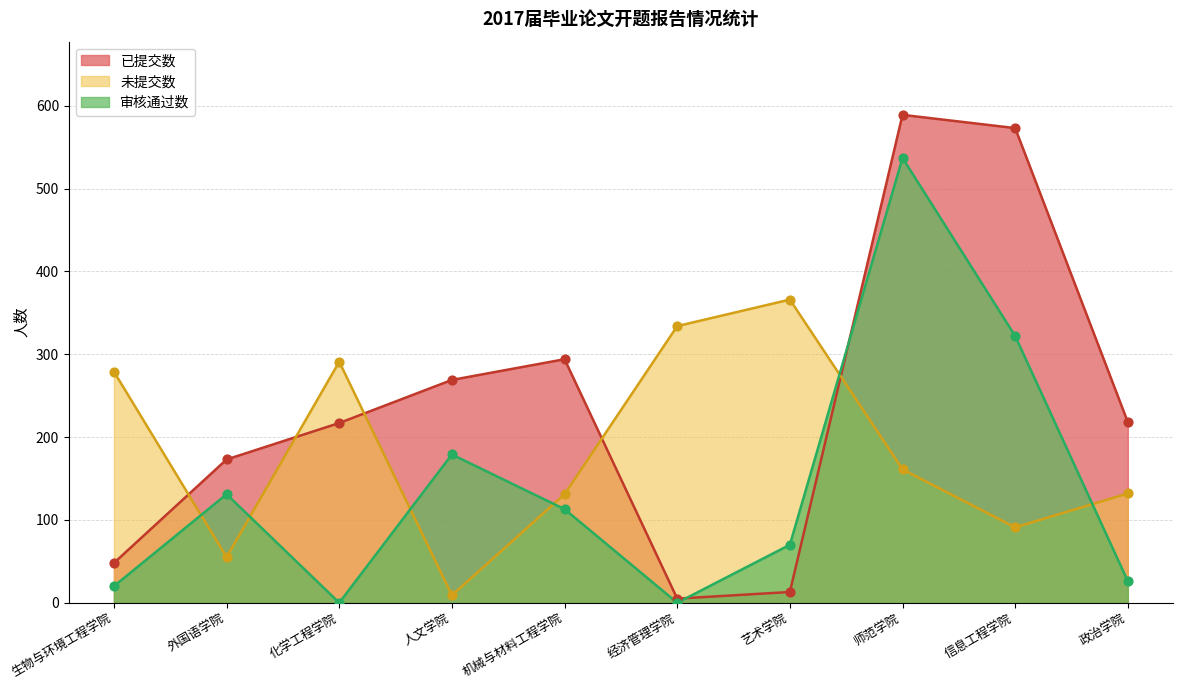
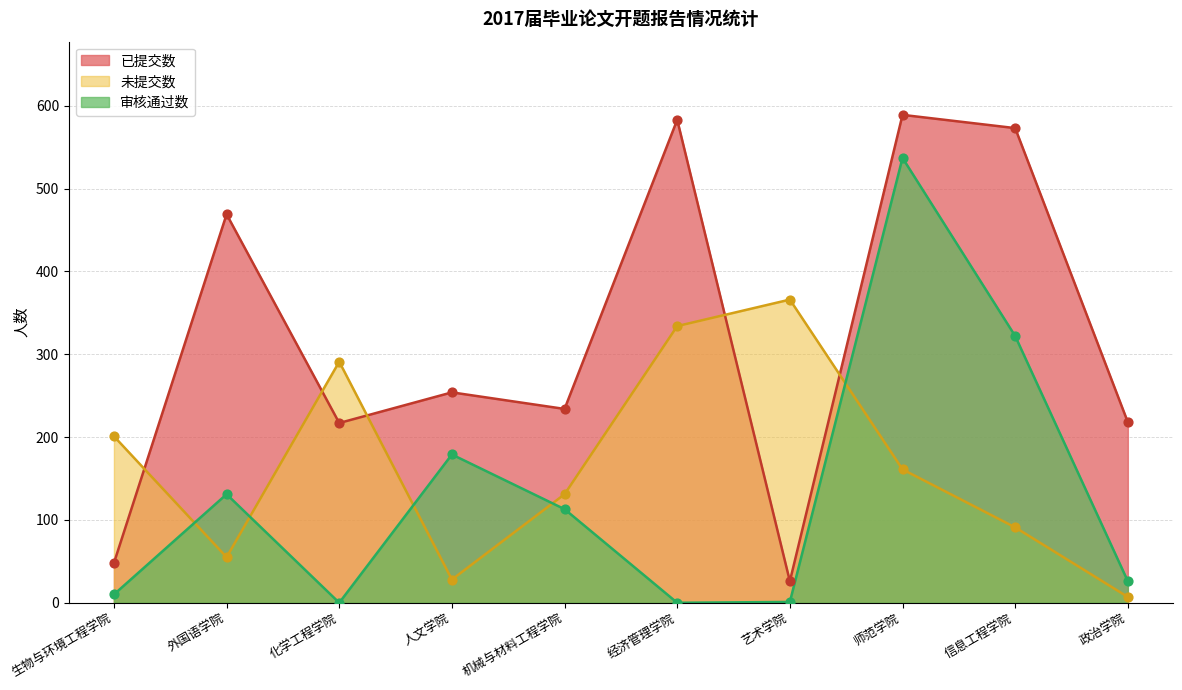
未提交数, 生物与环境工程学院: 280 -> 200
审核通过数, 生物与环境工程学院: 20 -> 10
已提交数, 外国语学院: 170 -> 470
已提交数, 人文学院: 270 -> 250
未提交数, 人文学院: 10 -> 30
已提交数, 机械与材料工程学院: 290 -> 230
已提交数, 经济管理学院: 10 -> 580
已提交数, 艺术学院: 10 -> 30
审核通过数, 艺术学院: 70 -> 0
未提交数, 政治学院: 130 -> 10
